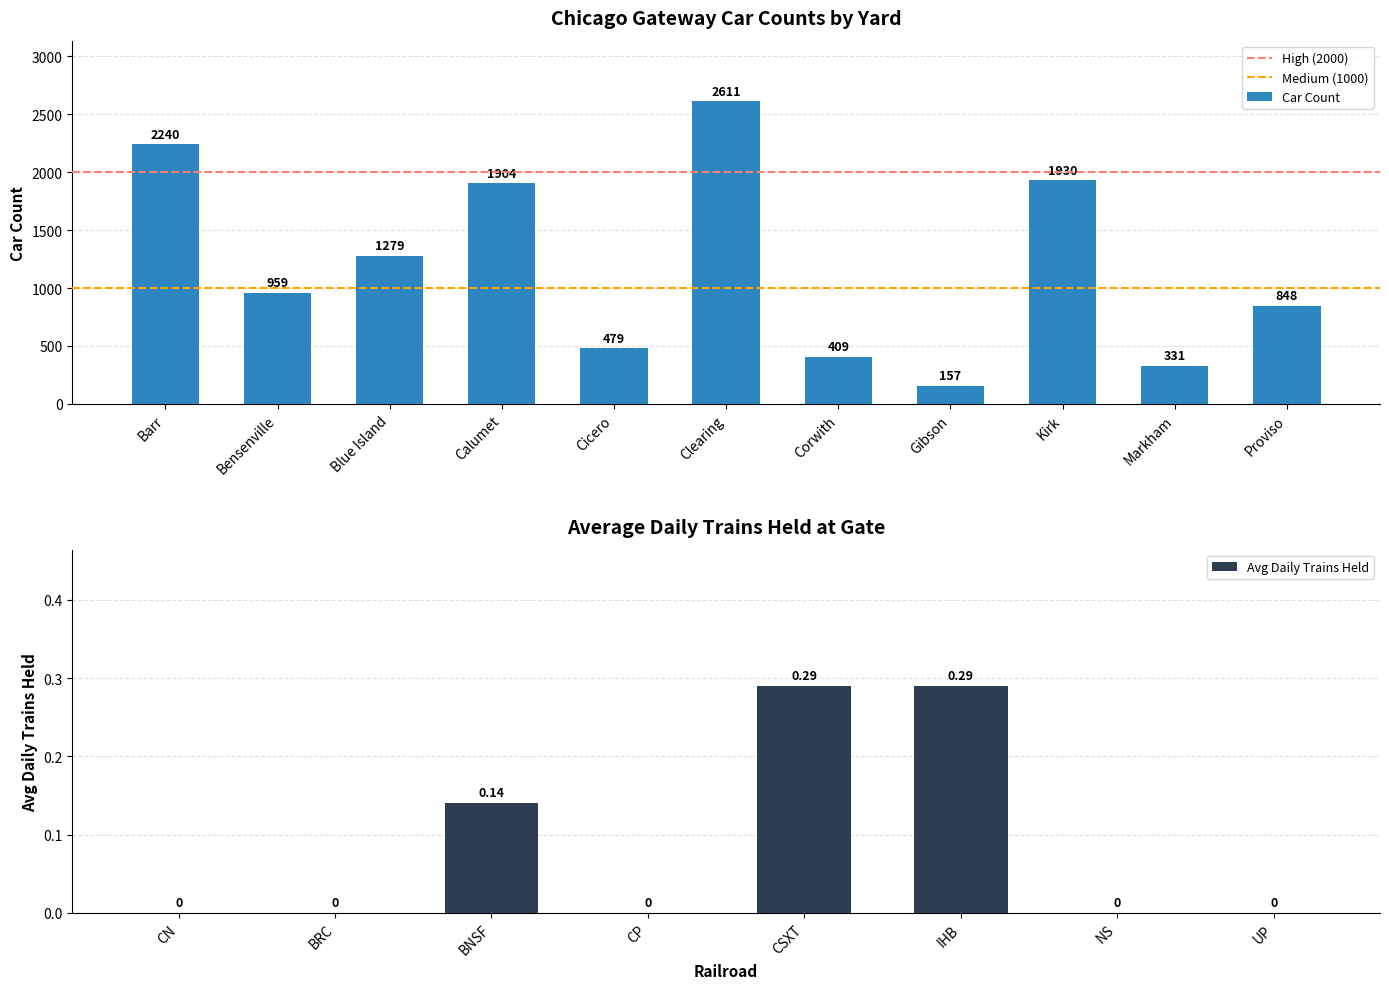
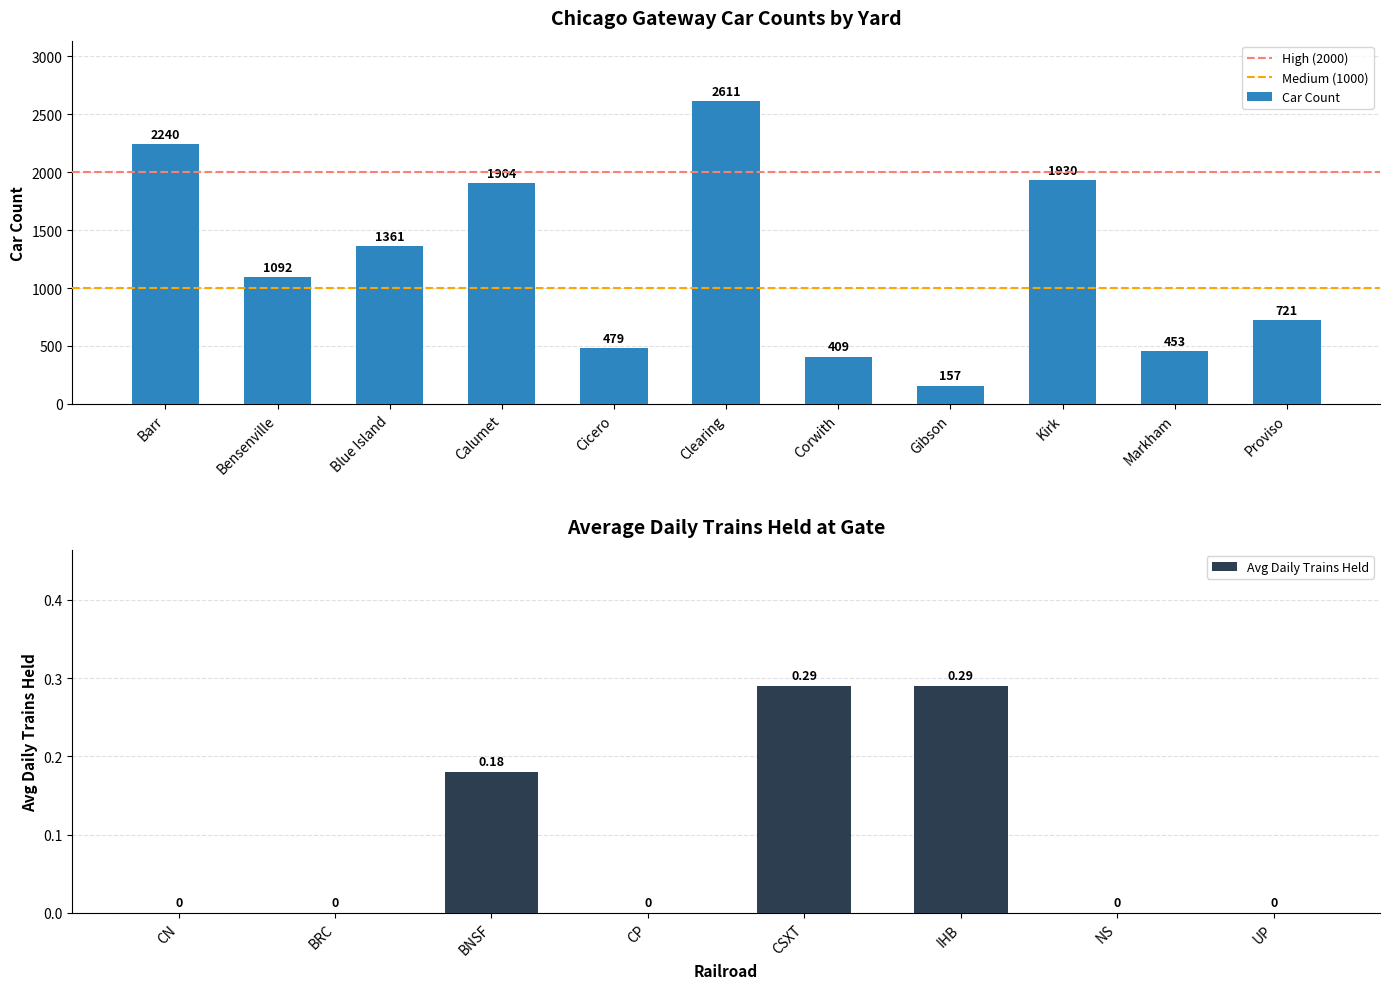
Chicago Gateway Car Counts by Yard, Bensenville: 959 -> 1092
Chicago Gateway Car Counts by Yard, Blue Island: 1279 -> 1361
Chicago Gateway Car Counts by Yard, Markham: 331 -> 453
Chicago Gateway Car Counts by Yard, Proviso: 848 -> 721
Average Daily Trains Held at Gate, BNSF: 0.14 -> 0.18
